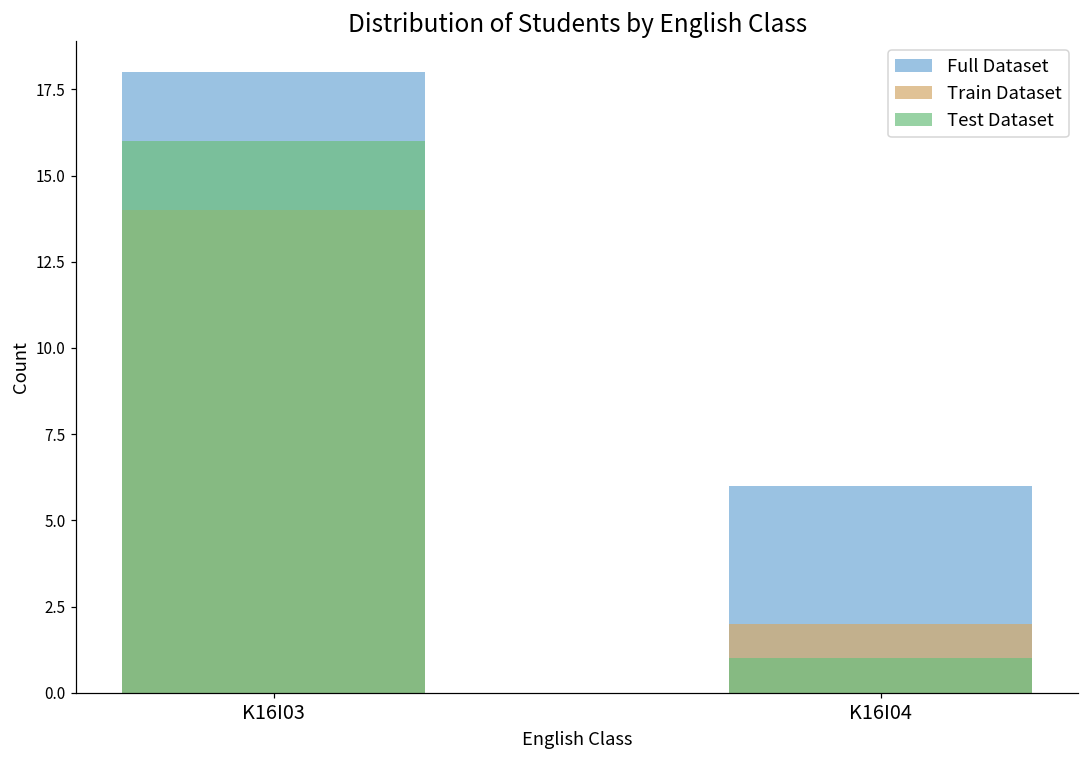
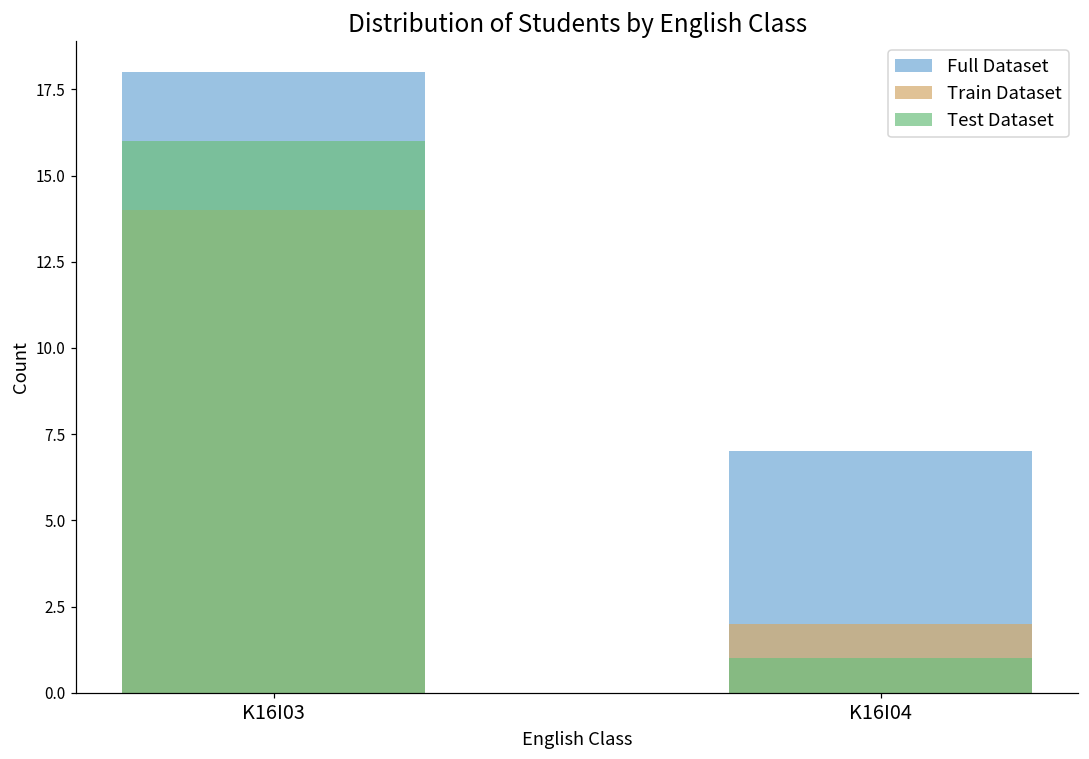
Full Dataset, K16I04: 6 -> 7
